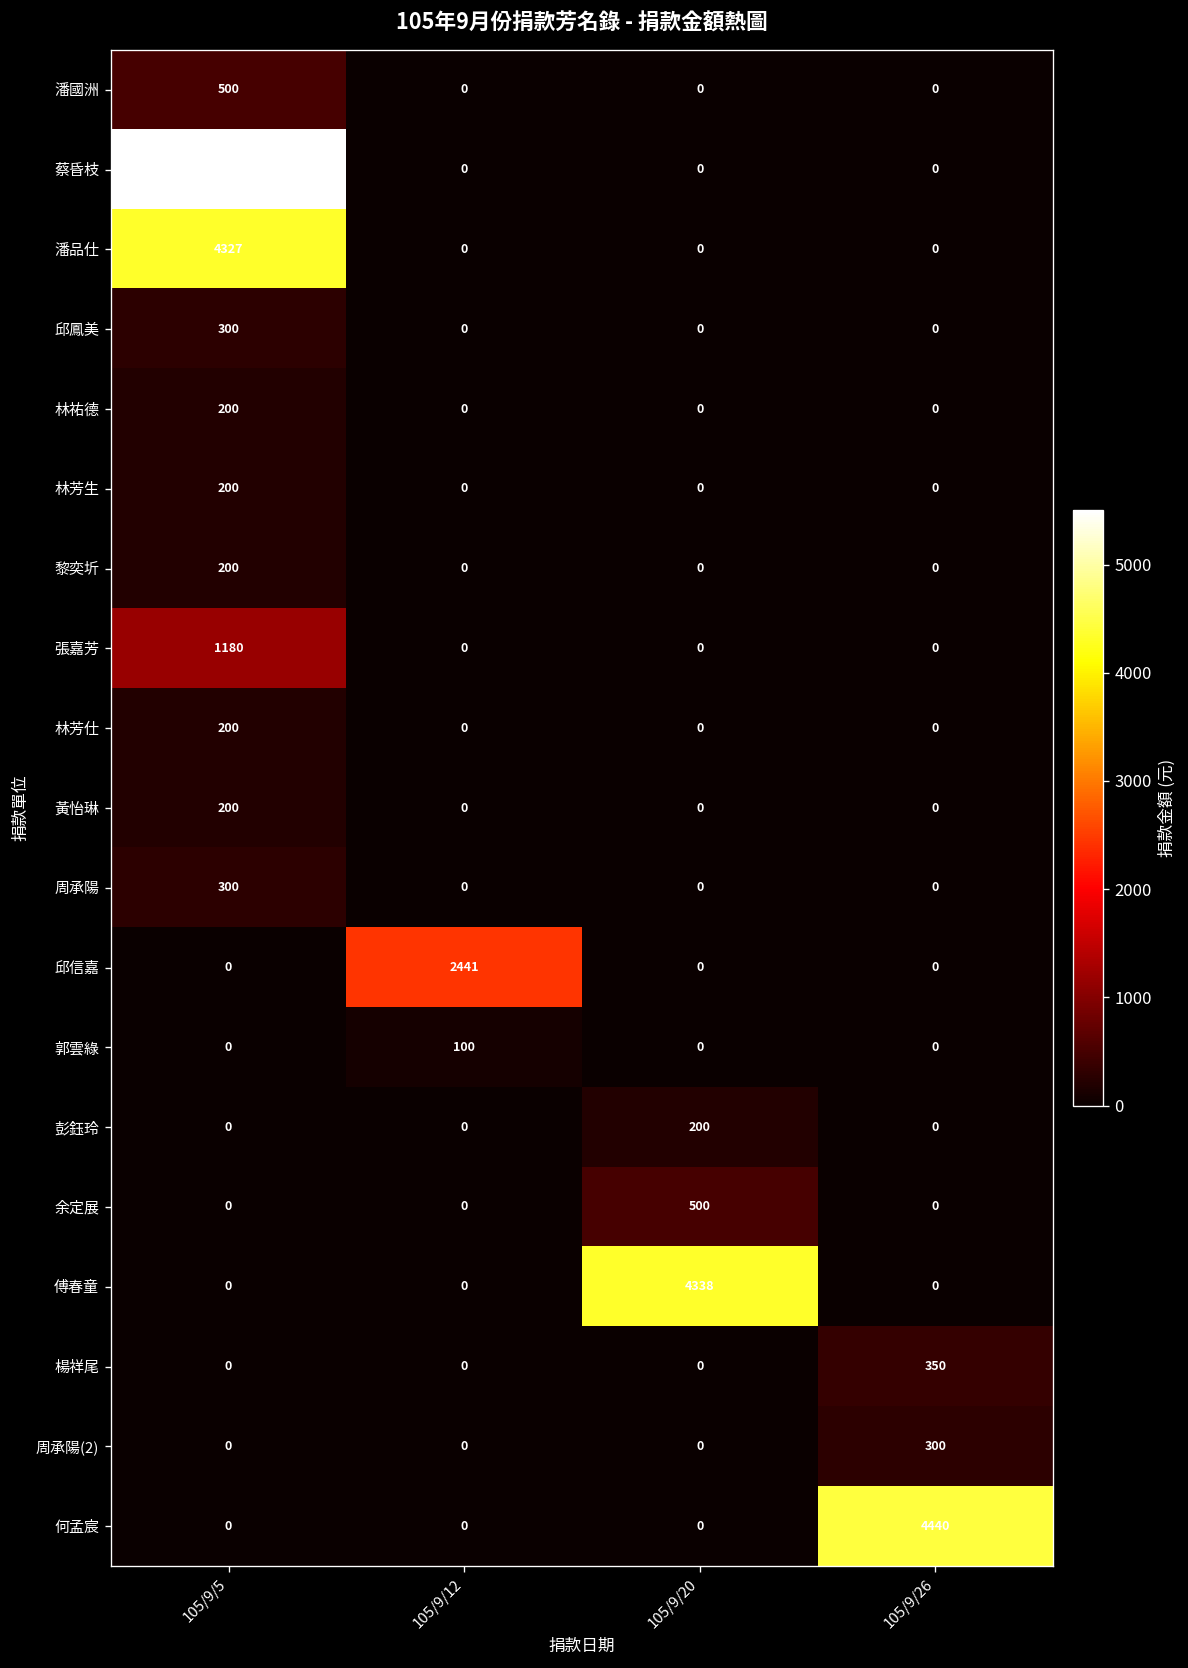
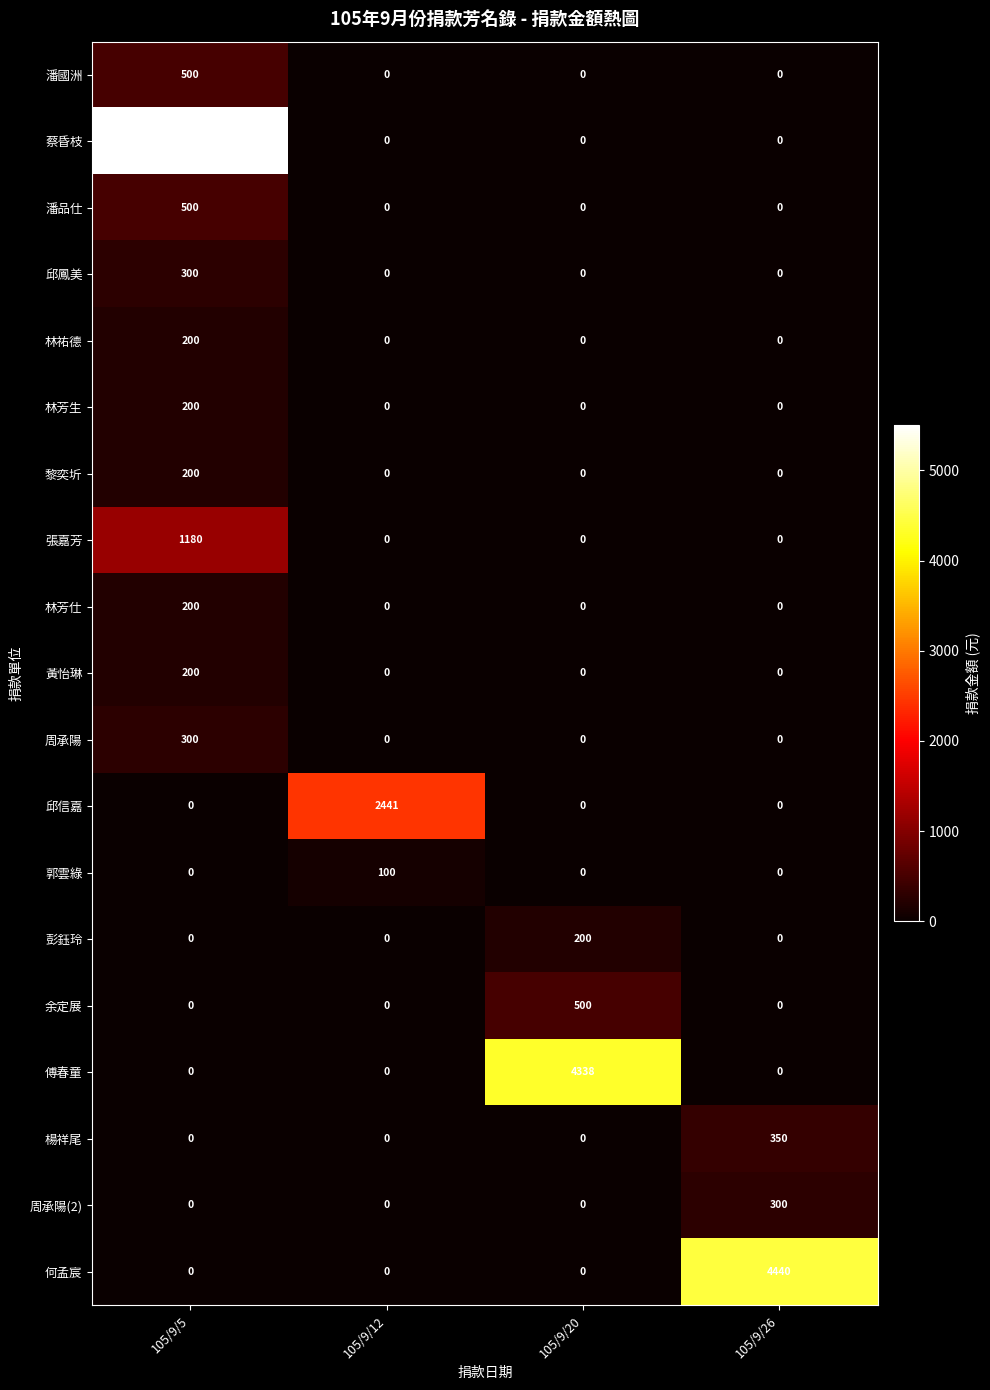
潘品仕, 105/9/5: 4327 -> 500
